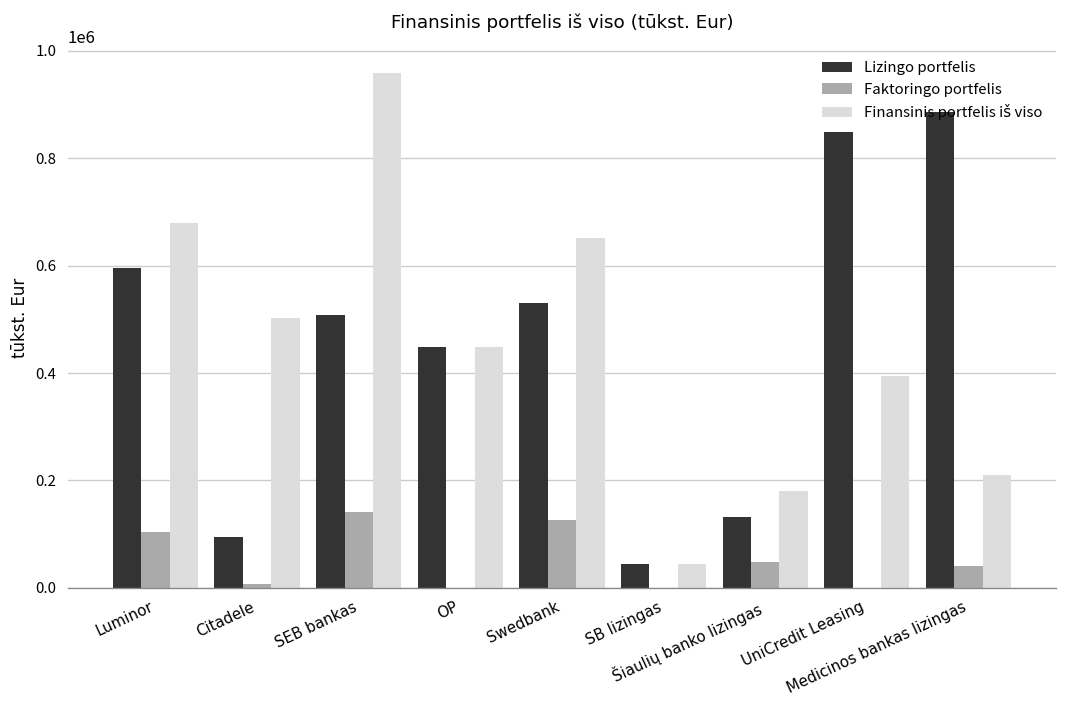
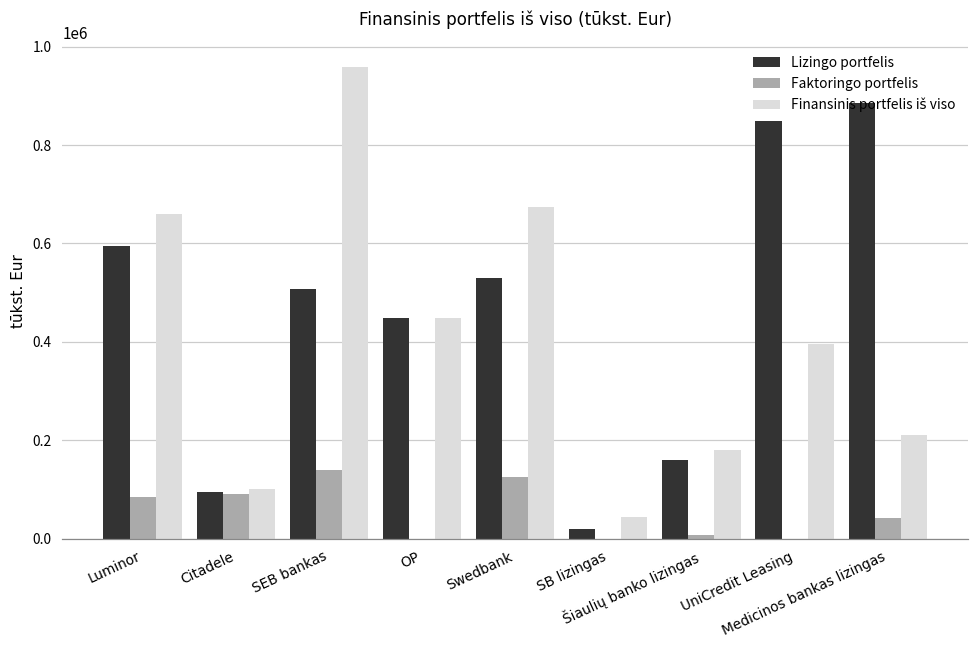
Faktoringo portfelis, Luminor: 100000 -> 90000
Finansinis portfelis iš viso, Luminor: 680000 -> 660000
Faktoringo portfelis, Citadele: 10000 -> 90000
Finansinis portfelis iš viso, Citadele: 500000 -> 100000
Finansinis portfelis iš viso, Swedbank: 650000 -> 670000
Lizingo portfelis, SB lizingas: 40000 -> 20000
Lizingo portfelis, Šiaulių banko lizingas: 130000 -> 160000
Faktoringo portfelis, Šiaulių banko lizingas: 50000 -> 10000
